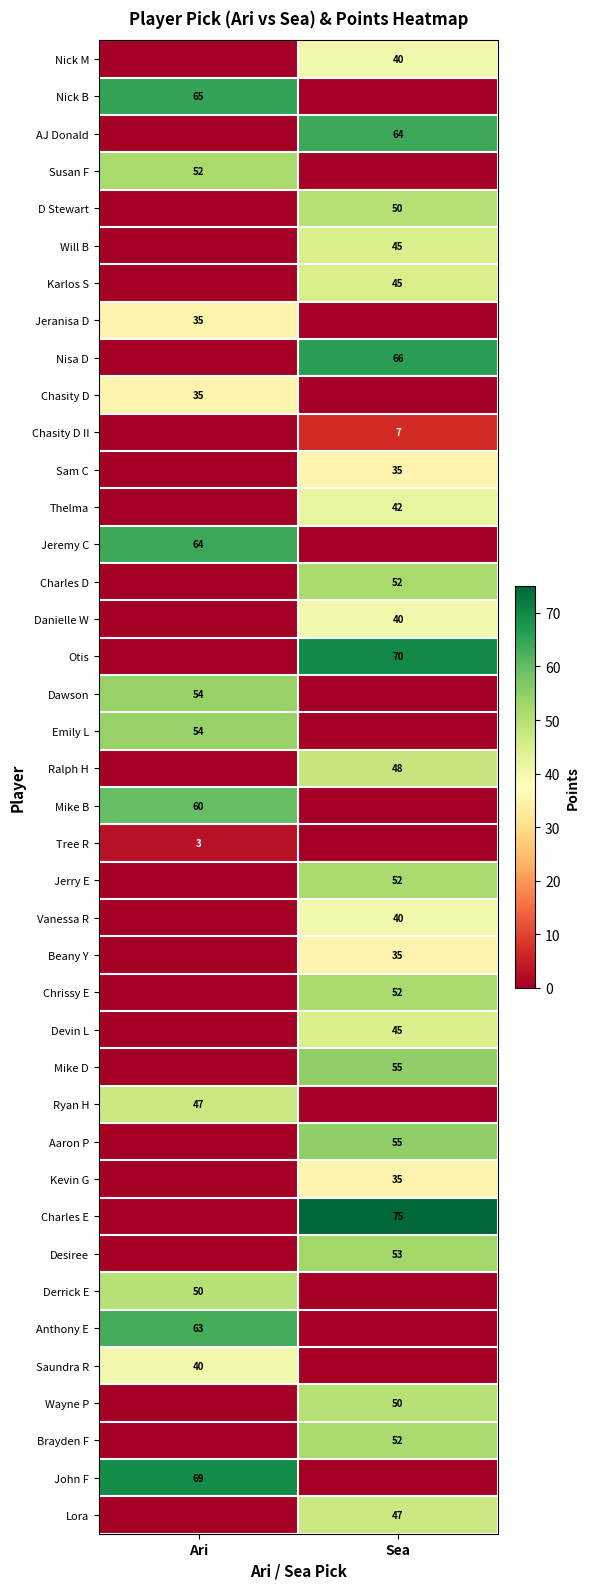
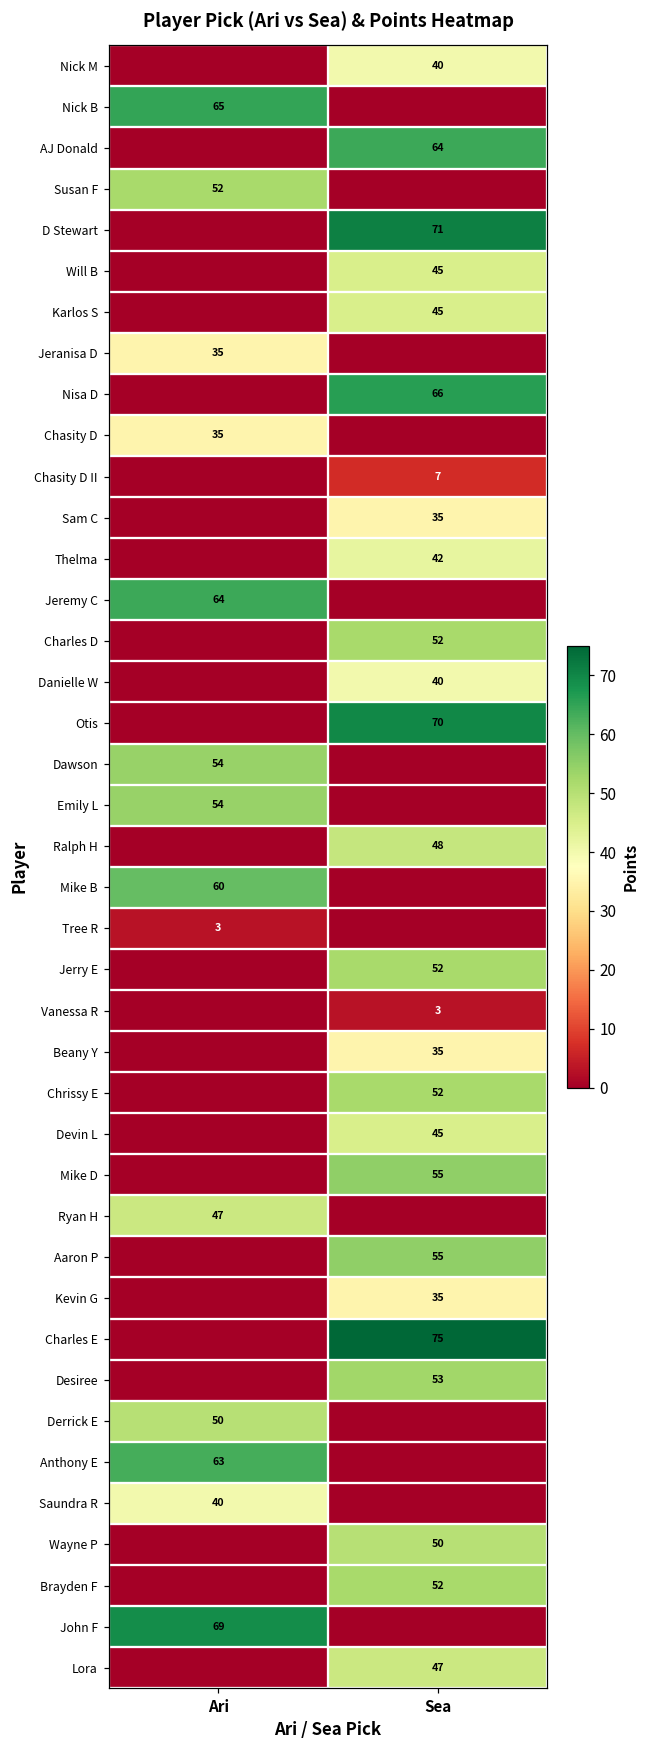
D Stewart, Sea: 50 -> 71
Vanessa R, Sea: 40 -> 3
